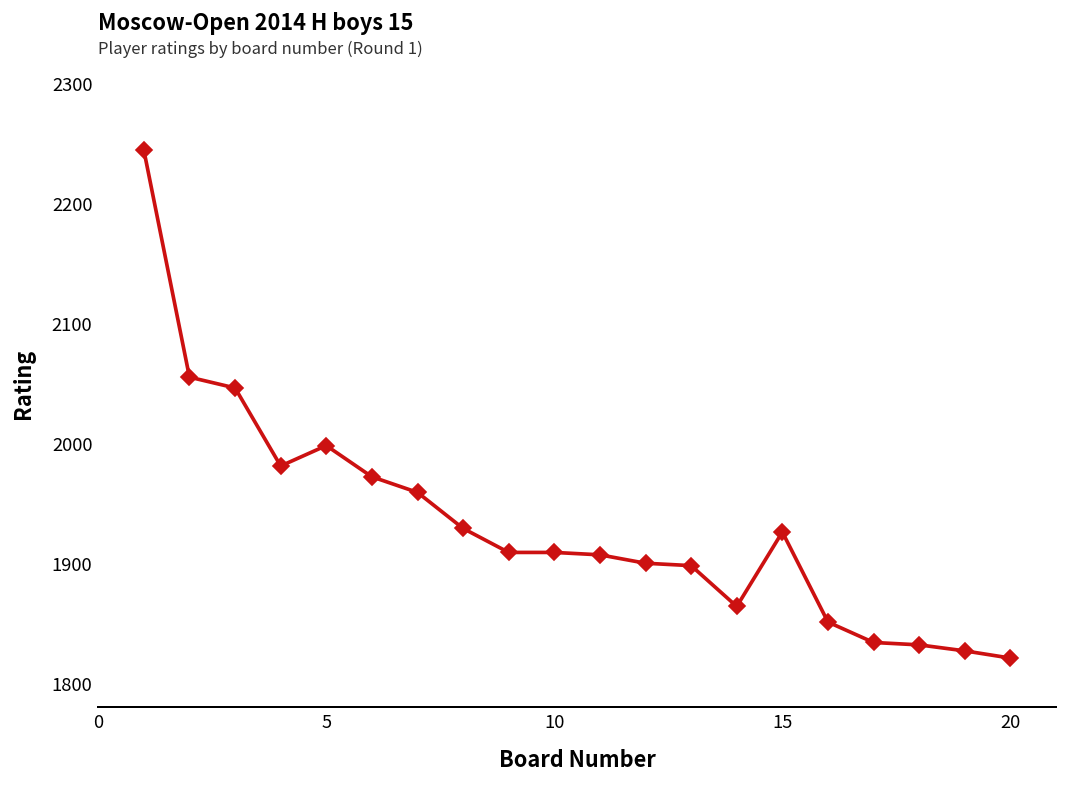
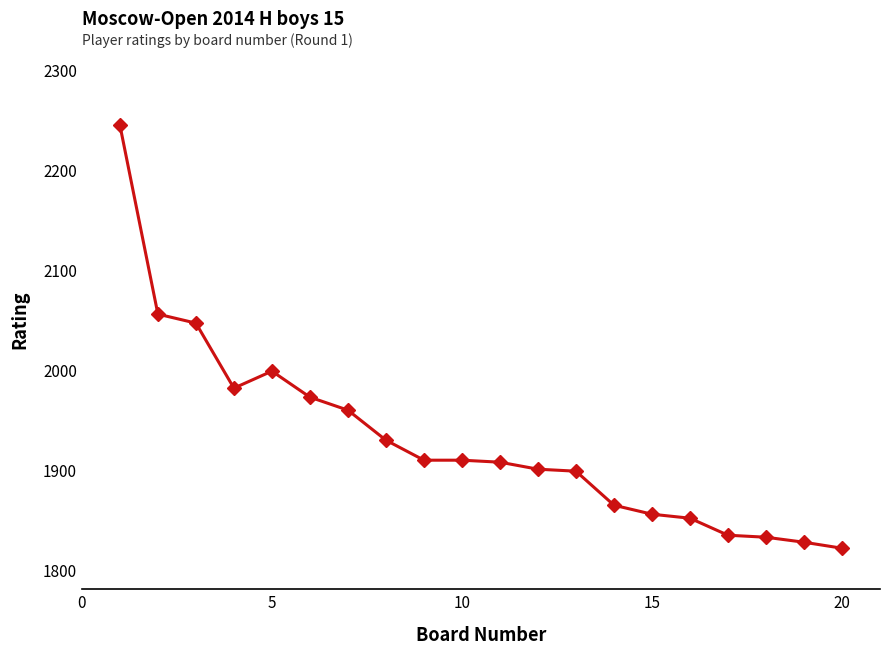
15: 1926 -> 1855
